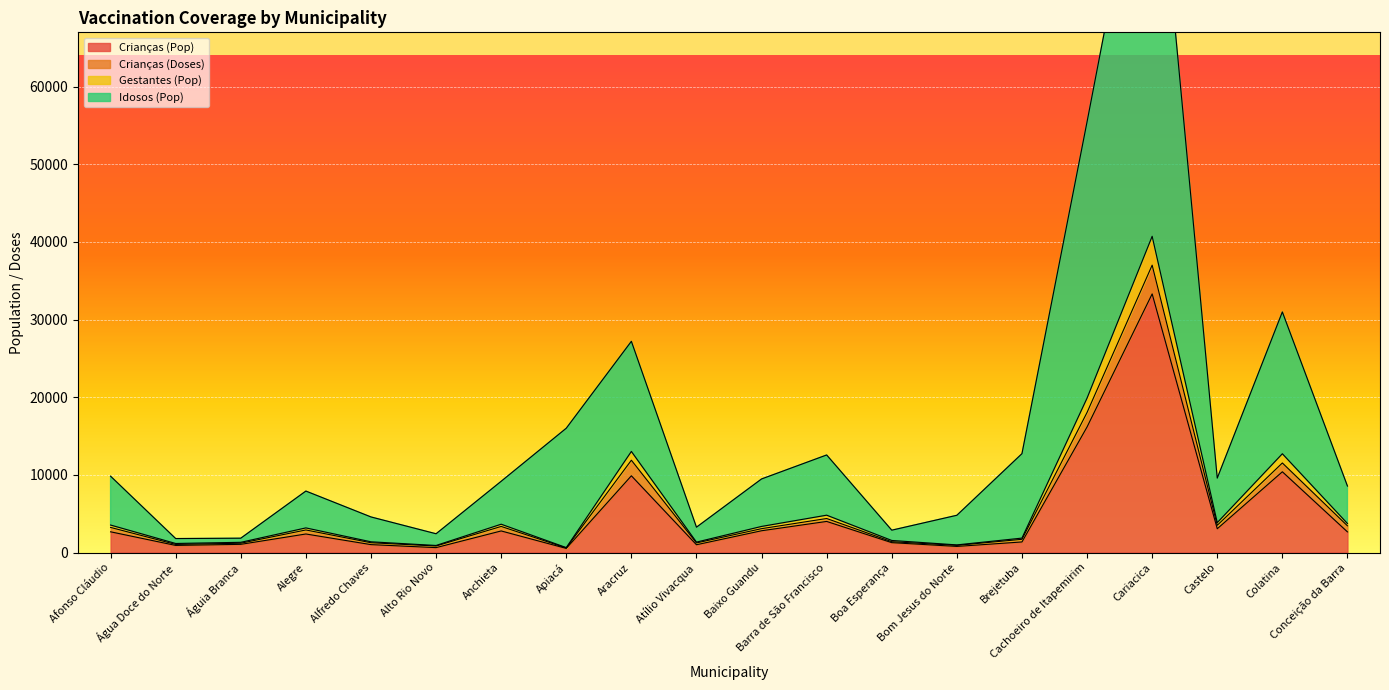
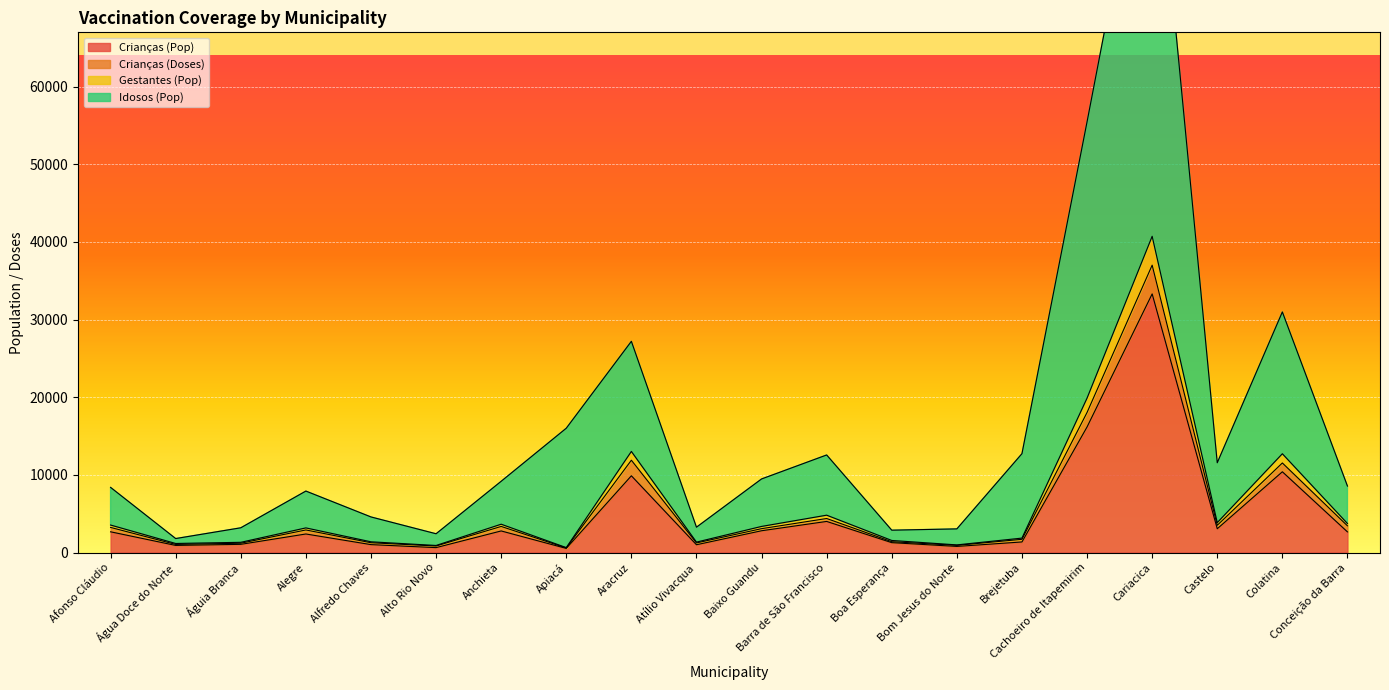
Idosos (Pop), Afonso Cláudio: 6000 -> 5000
Idosos (Pop), Águia Branca: 1000 -> 2000
Idosos (Pop), Bom Jesus do Norte: 4000 -> 2000
Idosos (Pop), Castelo: 6000 -> 8000
